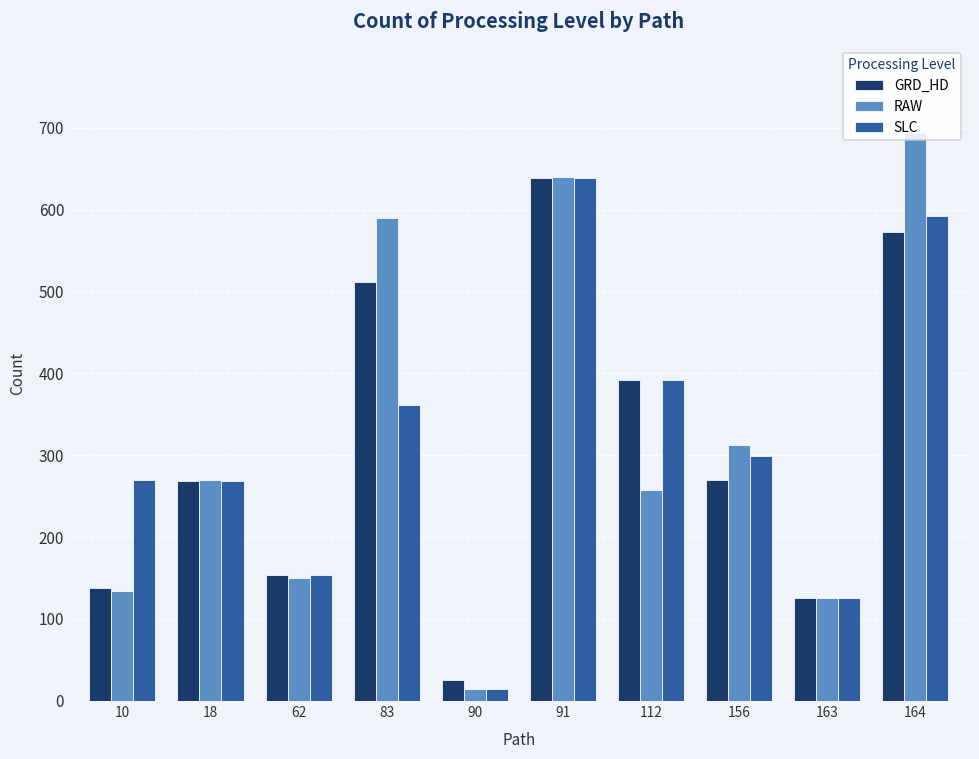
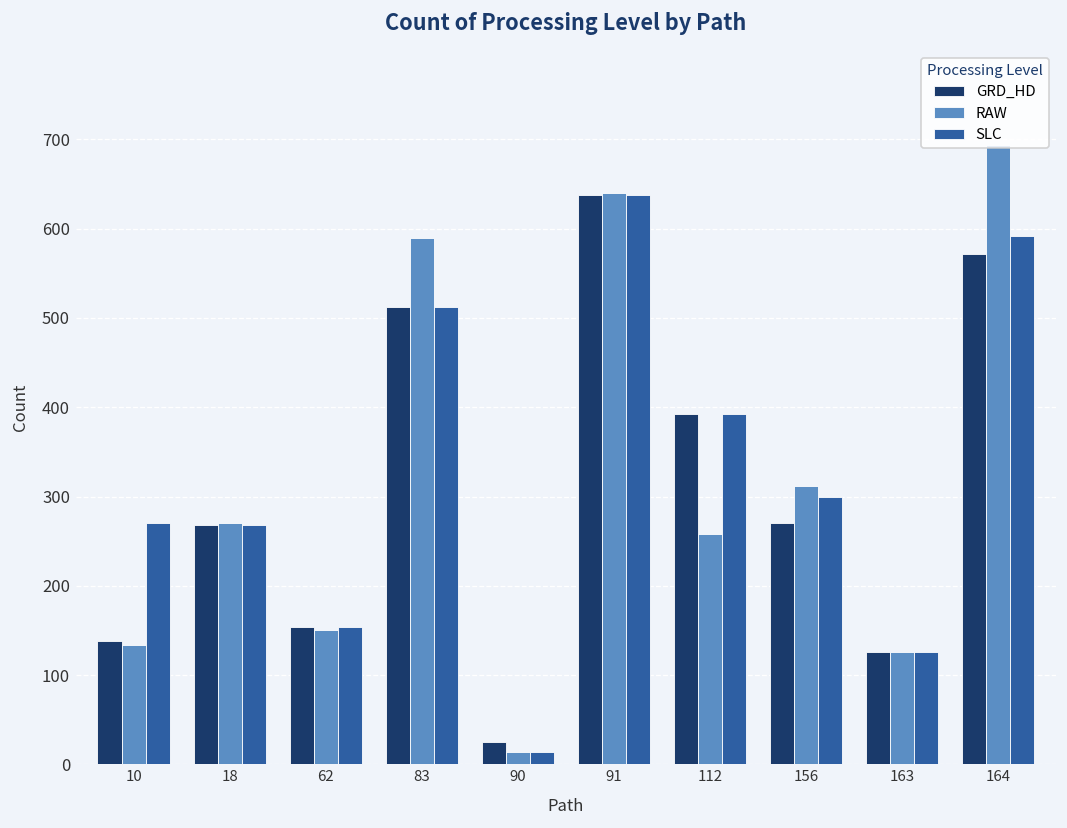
SLC, 83: 360 -> 510
